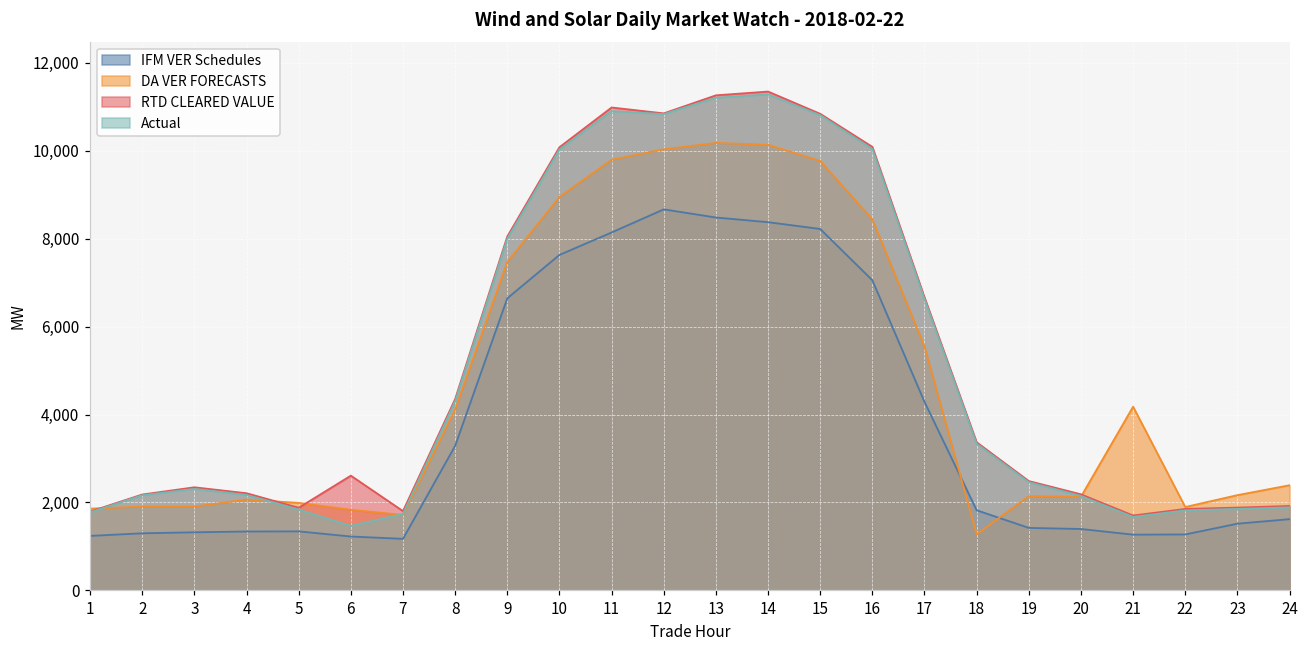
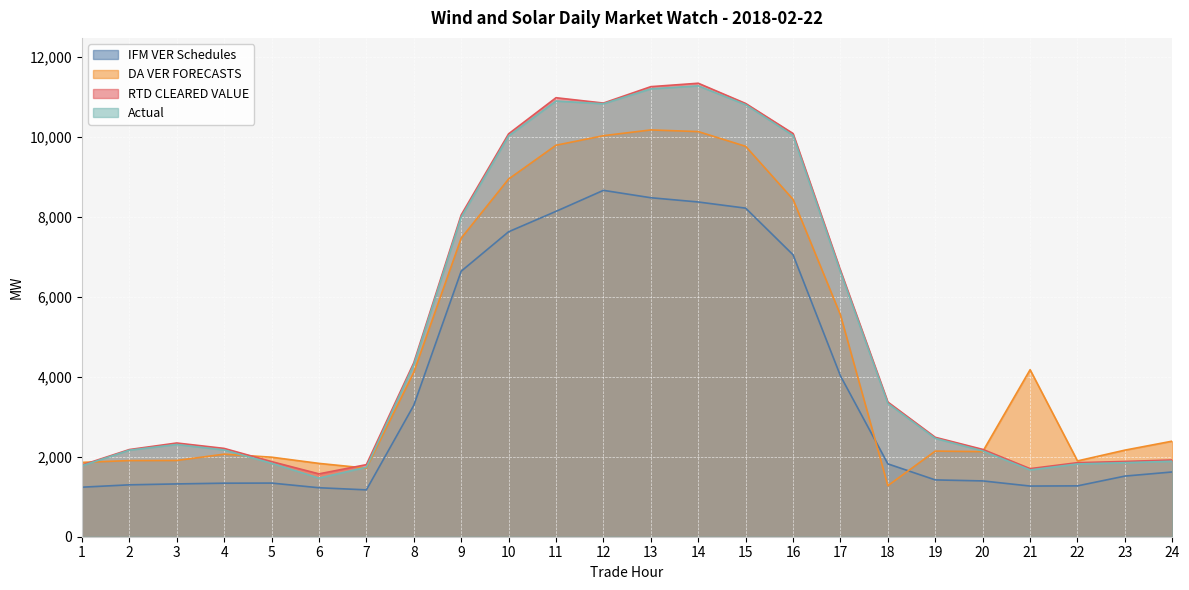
RTD CLEARED VALUE, 6: 2,600 -> 1,600
IFM VER Schedules, 17: 4,300 -> 4,000
